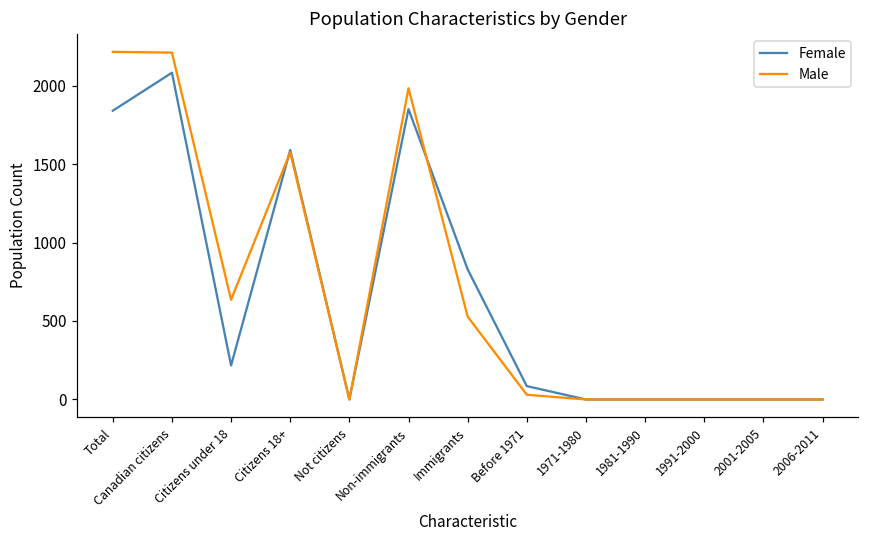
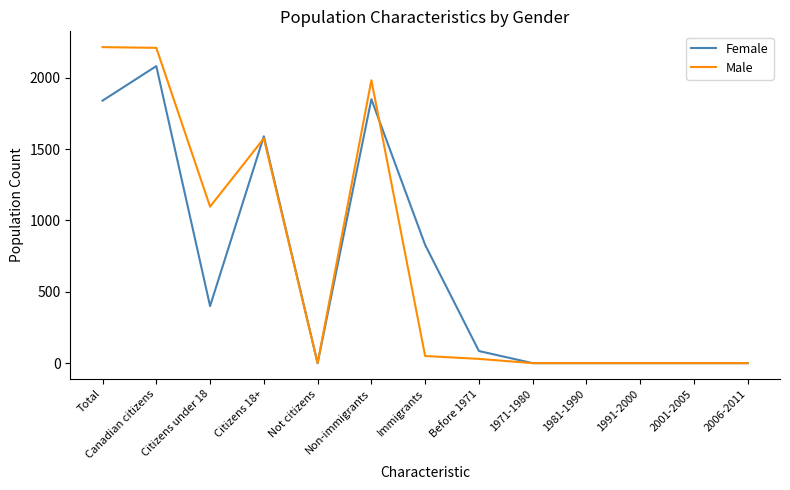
Female, Citizens under 18: 220 -> 400
Male, Citizens under 18: 640 -> 1100
Male, Immigrants: 530 -> 50
